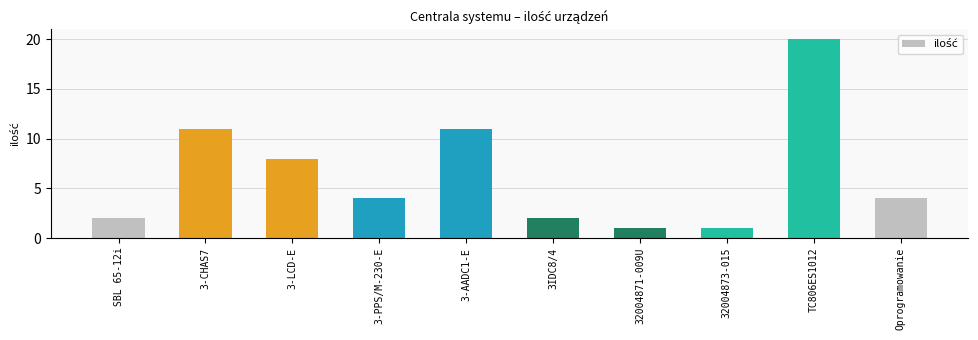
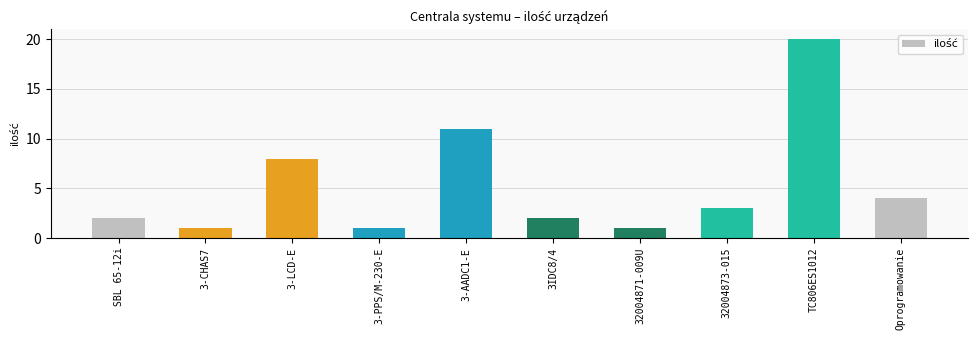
3-CHAS7: 11 -> 1
3-PPS/M-230-E: 4 -> 1
32004873-015: 1 -> 3
